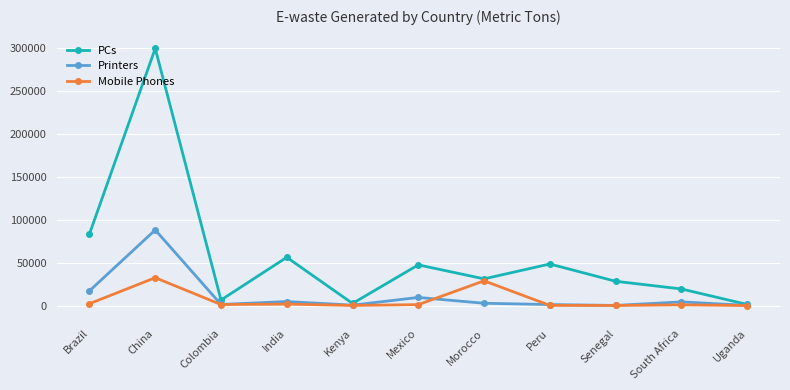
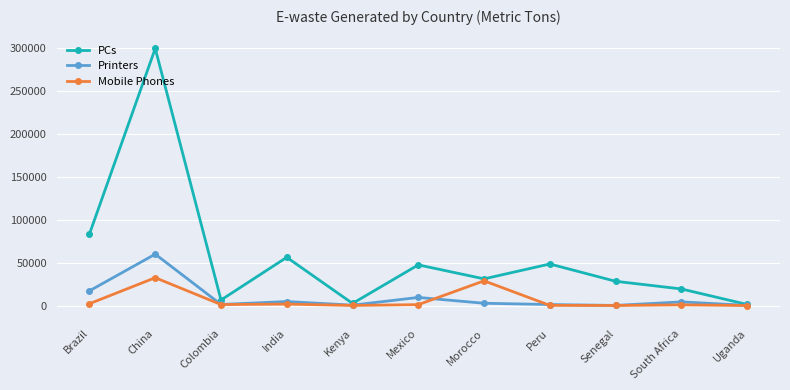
Printers, China: 90000 -> 60000
